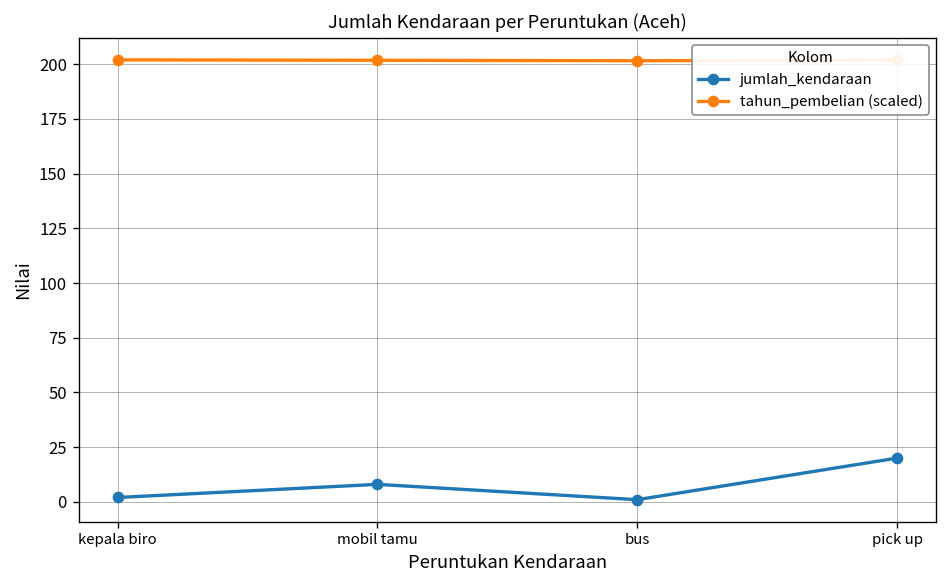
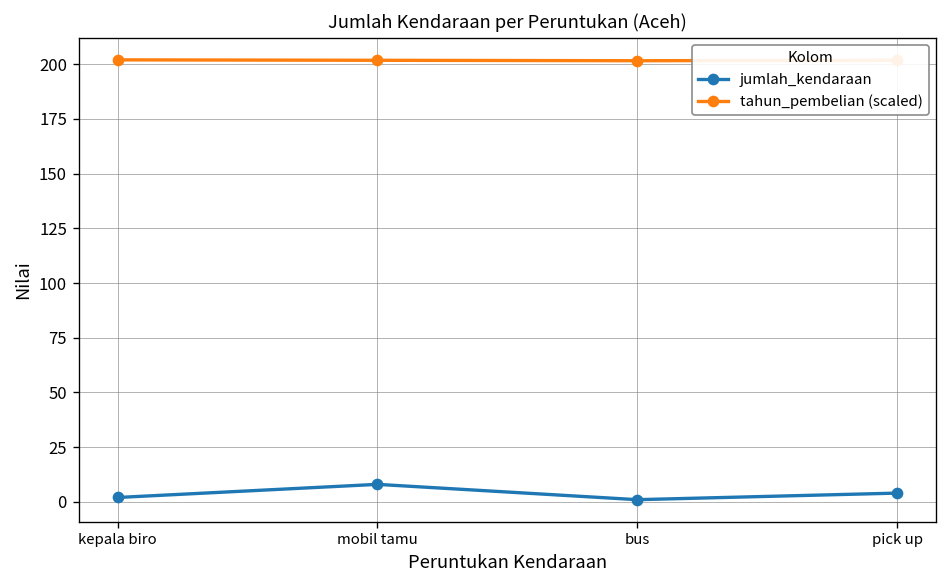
jumlah_kendaraan, pick up: 20 -> 4
